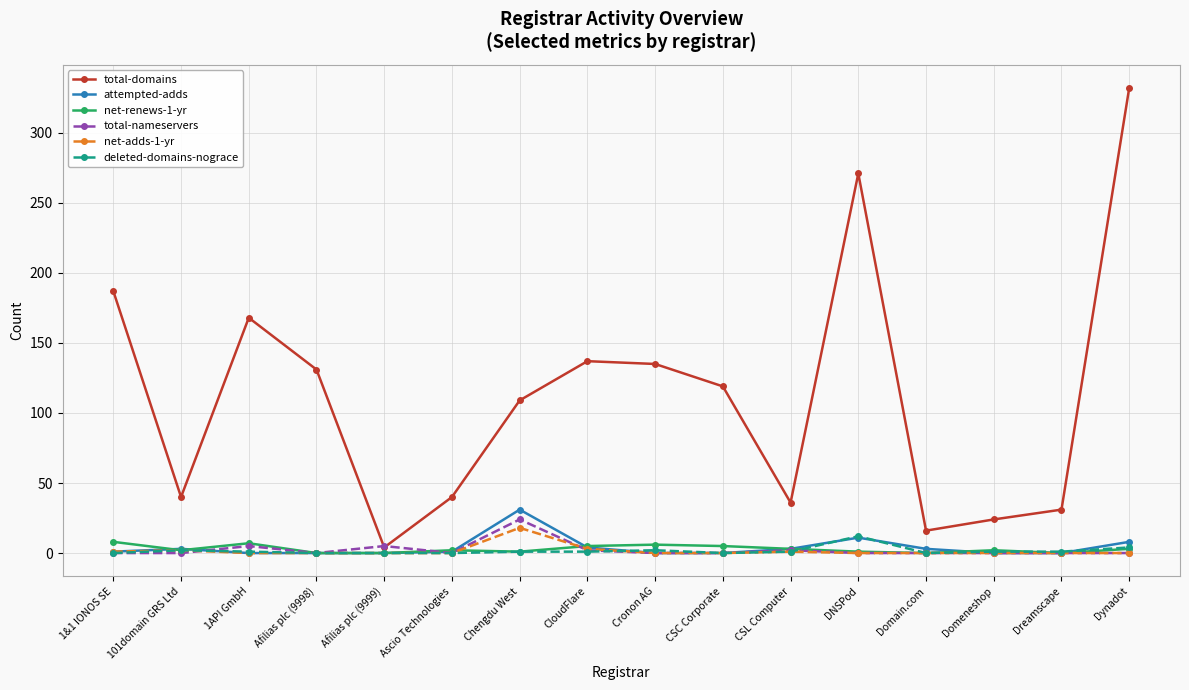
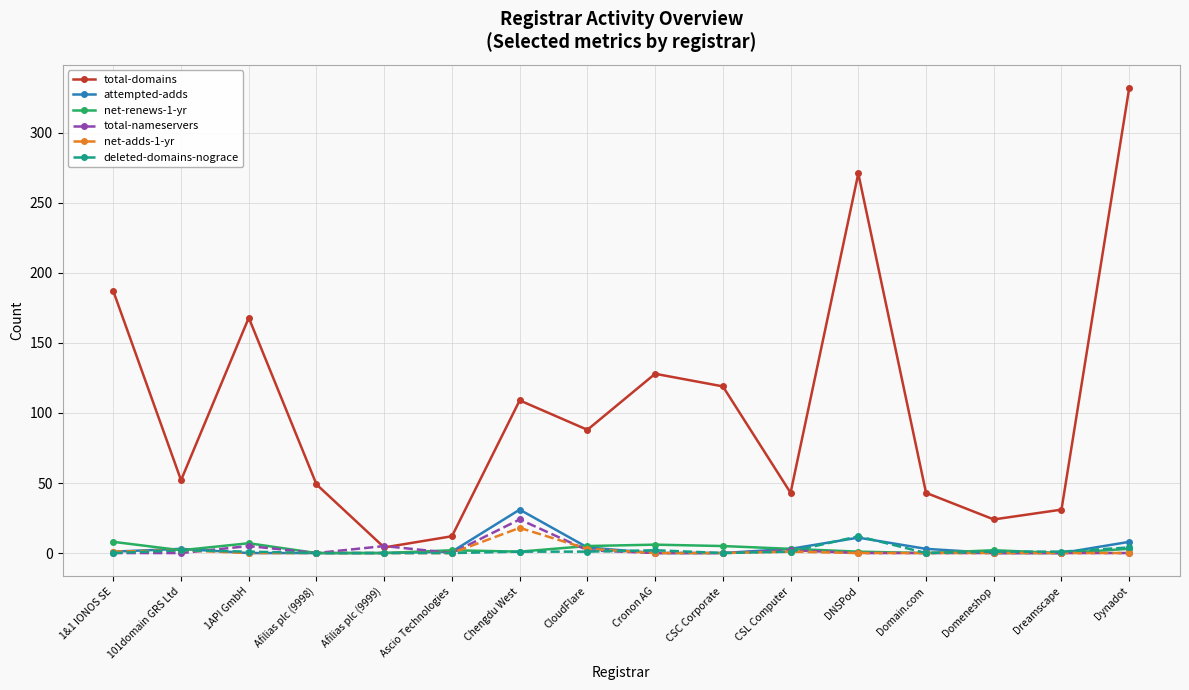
total-domains, 101domain GRS Ltd: 40 -> 52
total-domains, Afilias plc (9998): 131 -> 49
total-domains, Ascio Technologies: 40 -> 12
total-domains, CloudFlare: 137 -> 88
total-domains, Cronon AG: 135 -> 128
total-domains, CSL Computer: 36 -> 43
total-domains, Domain.com: 16 -> 43
